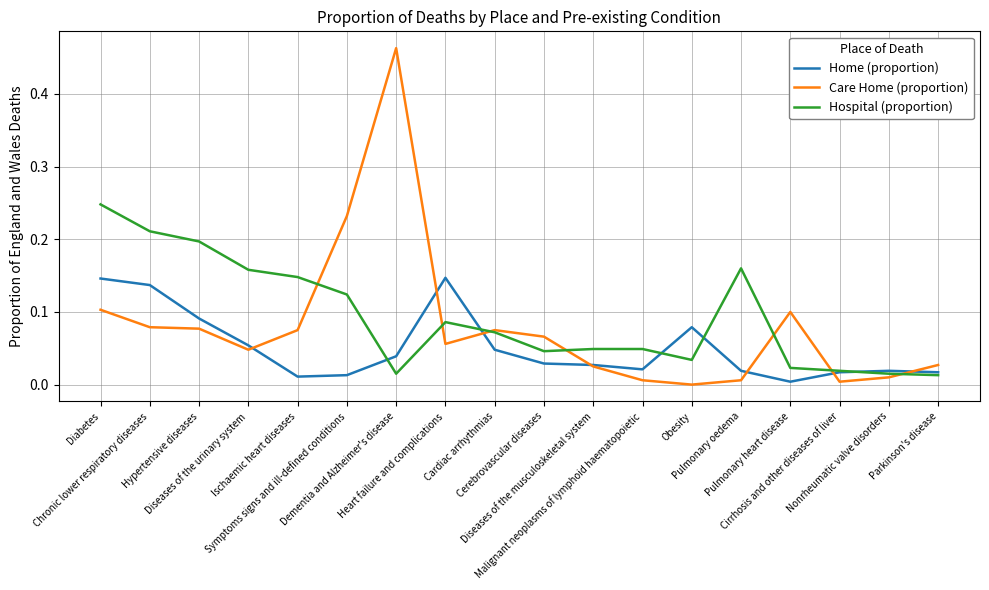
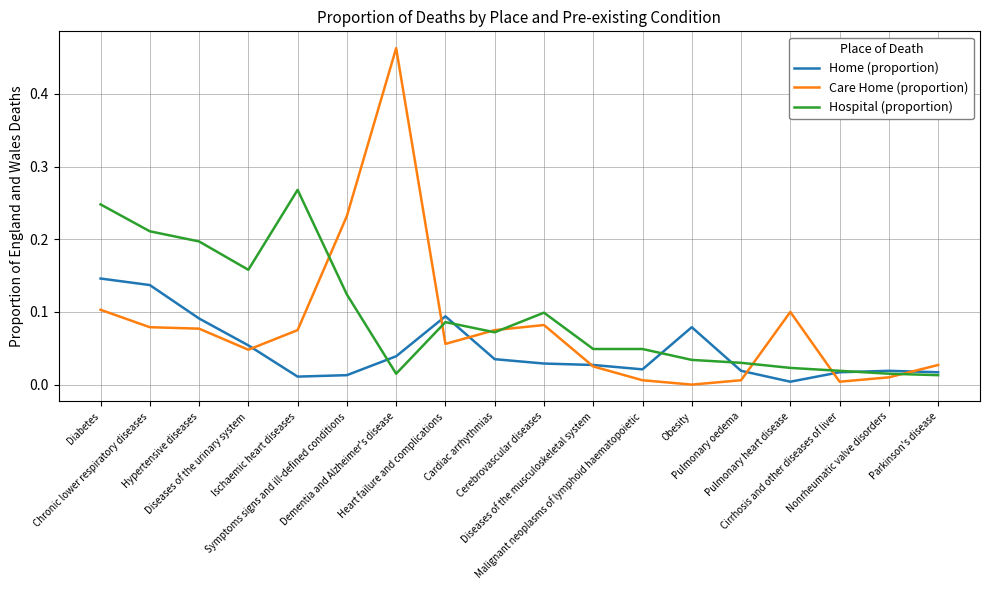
Hospital (proportion), Ischaemic heart diseases: 0.15 -> 0.27
Home (proportion), Heart failure and complications: 0.15 -> 0.09
Home (proportion), Cardiac arrhythmias: 0.05 -> 0.04
Care Home (proportion), Cerebrovascular diseases: 0.07 -> 0.08
Hospital (proportion), Cerebrovascular diseases: 0.05 -> 0.10
Hospital (proportion), Pulmonary oedema: 0.16 -> 0.03
